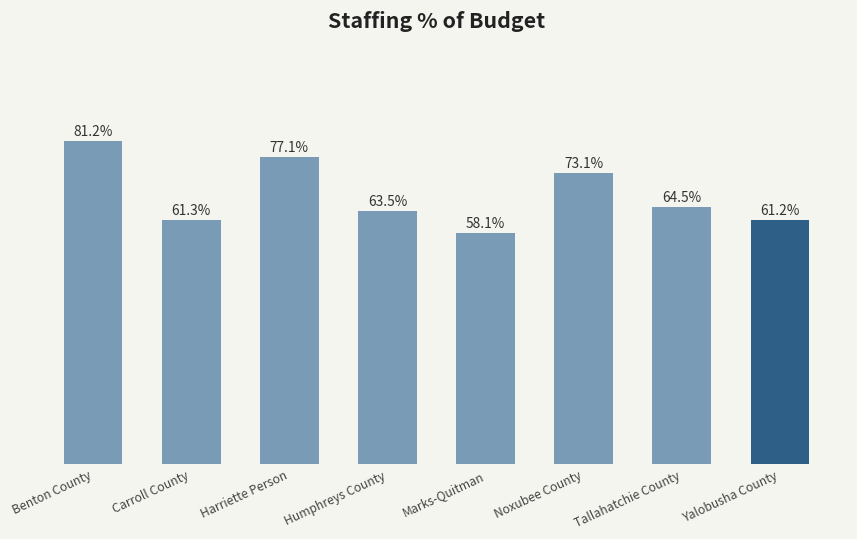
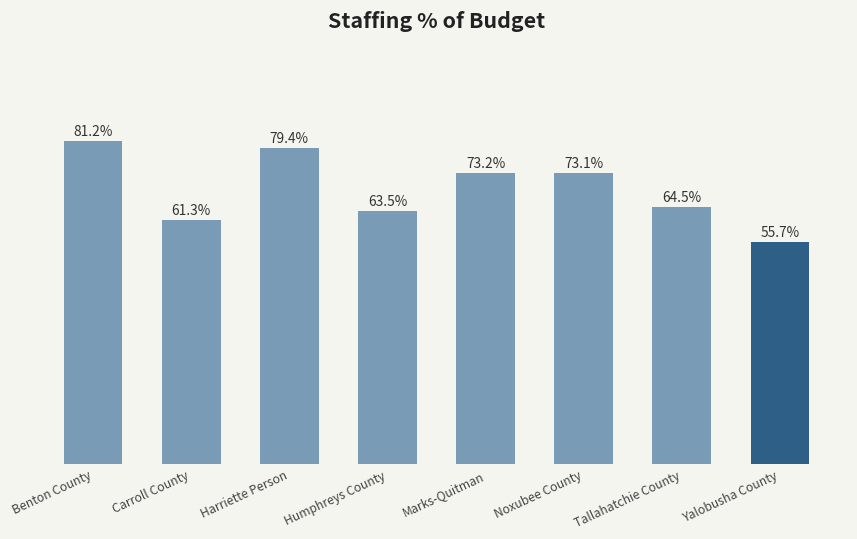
Harriette Person: 77.1% -> 79.4%
Marks-Quitman: 58.1% -> 73.2%
Yalobusha County: 61.2% -> 55.7%
